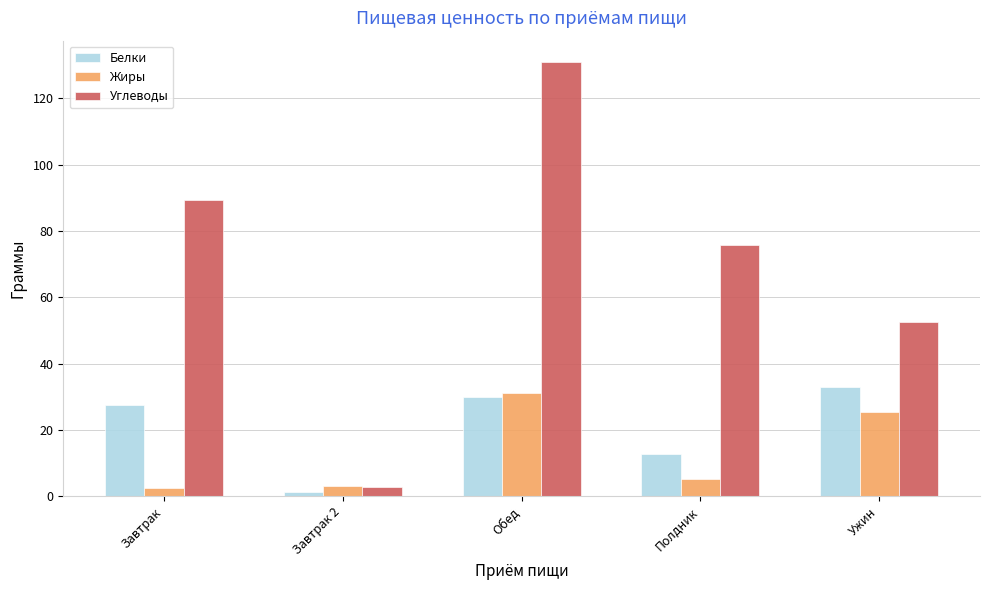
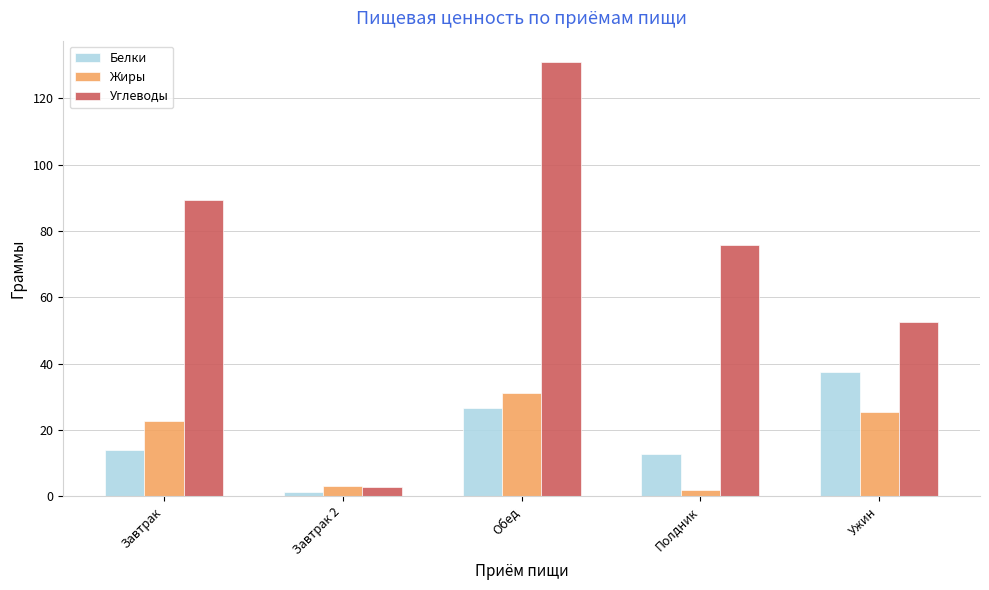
Белки, Завтрак: 28 -> 14
Жиры, Завтрак: 2 -> 23
Белки, Обед: 30 -> 27
Жиры, Полдник: 5 -> 2
Белки, Ужин: 33 -> 38
